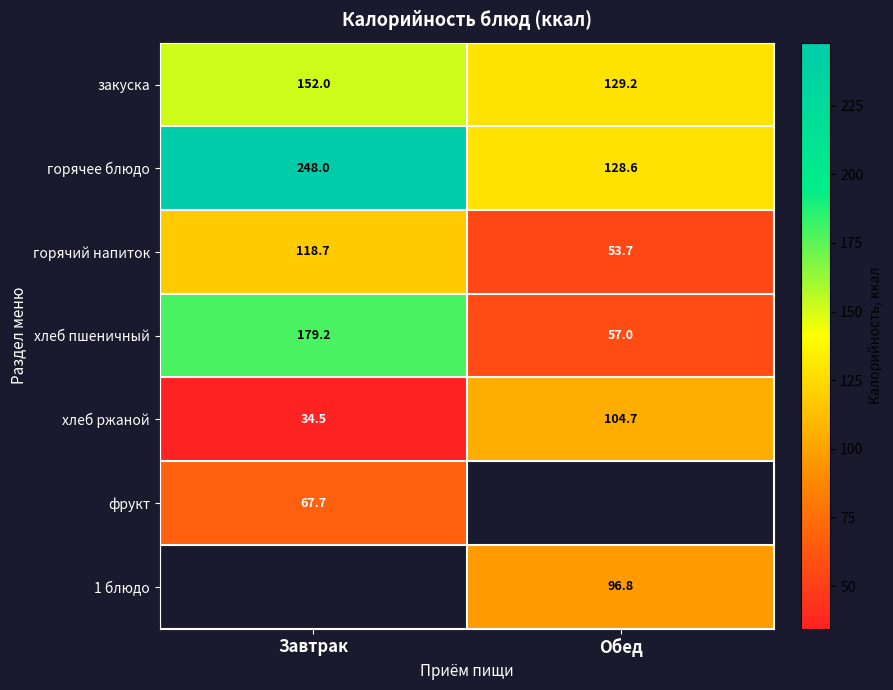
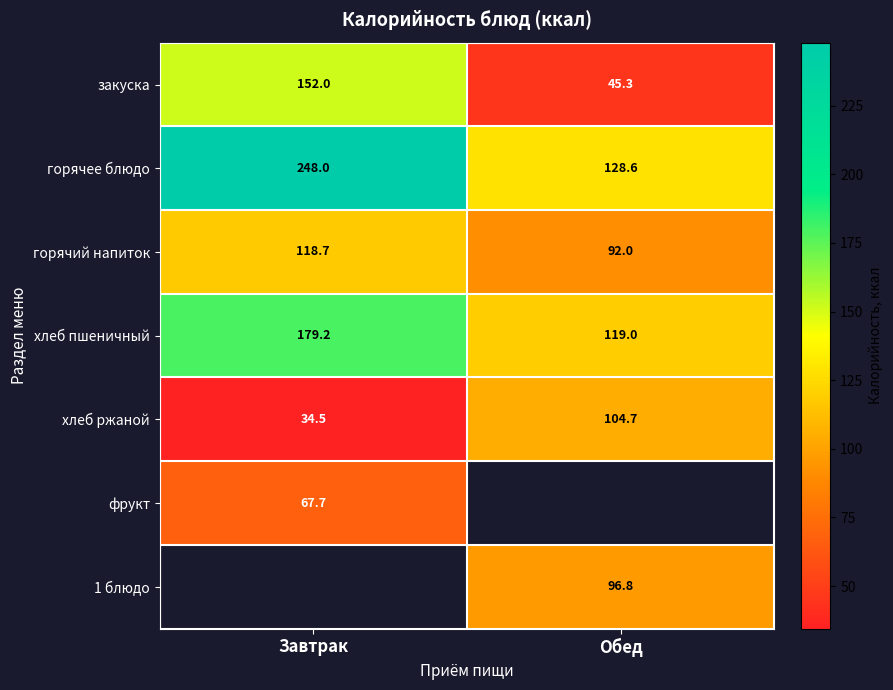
закуска, Обед: 129.2 -> 45.3
горячий напиток, Обед: 53.7 -> 92.0
хлеб пшеничный, Обед: 57.0 -> 119.0
